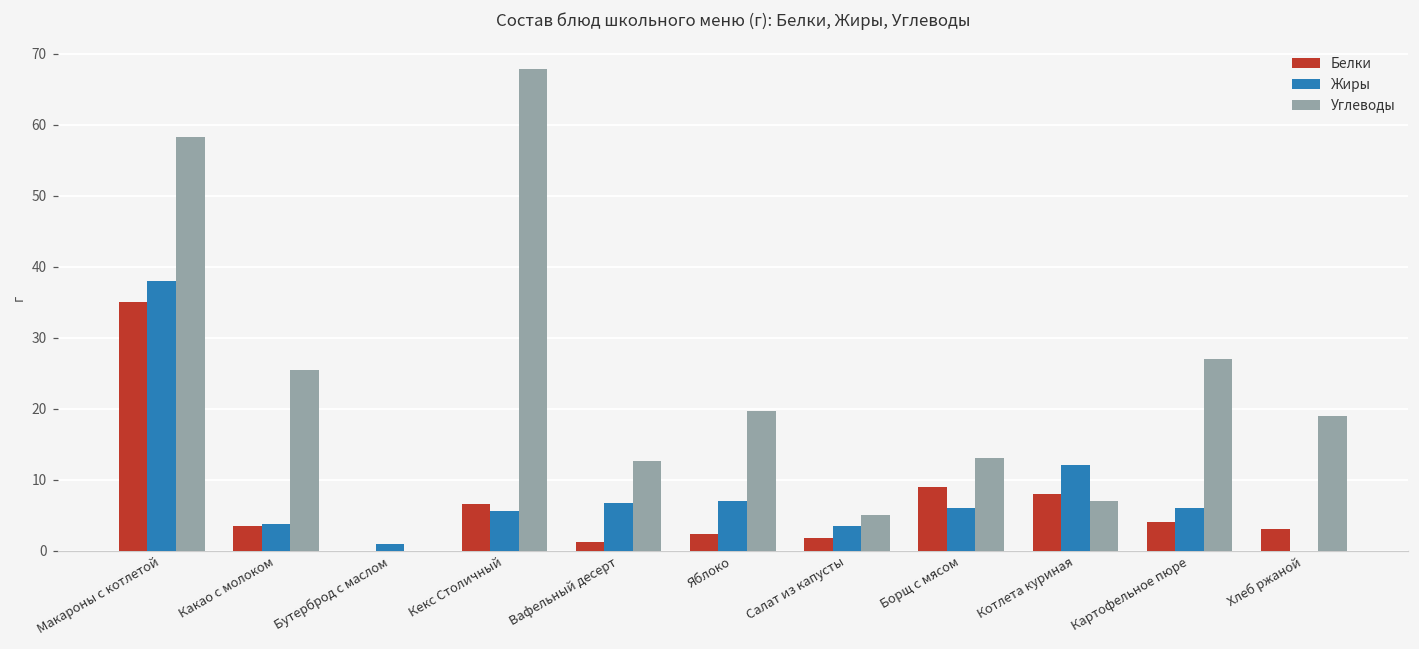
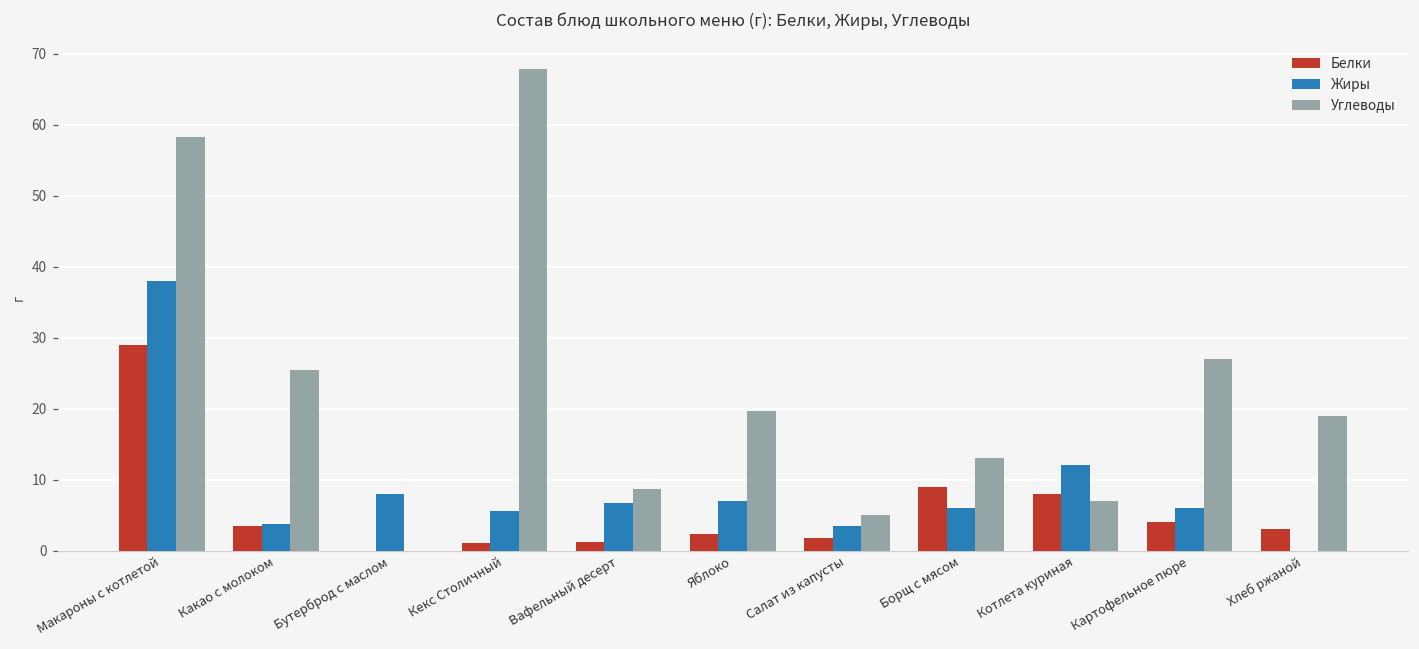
Белки, Макароны с котлетой: 35 -> 29
Жиры, Бутерброд с маслом: 1 -> 8
Белки, Кекс Столичный: 7 -> 1
Углеводы, Вафельный десерт: 13 -> 9
